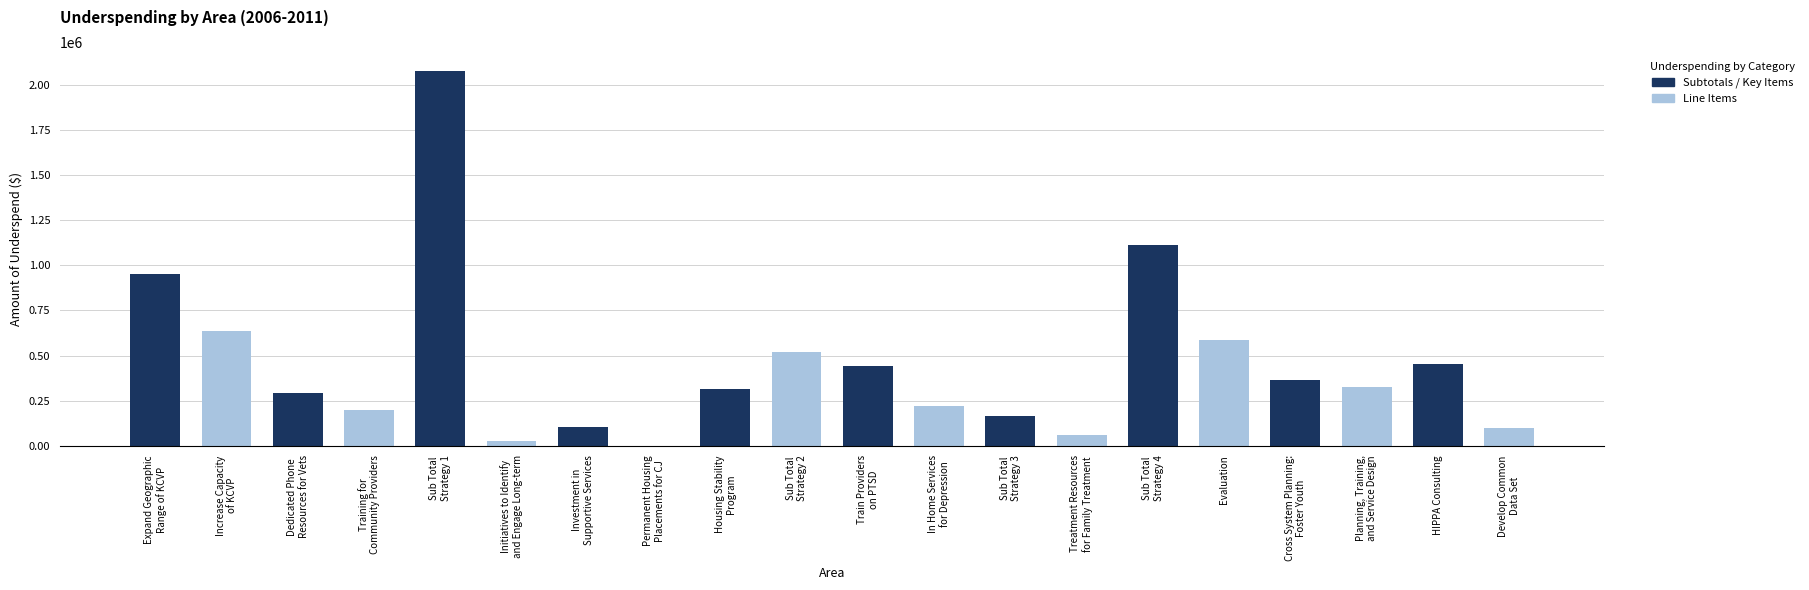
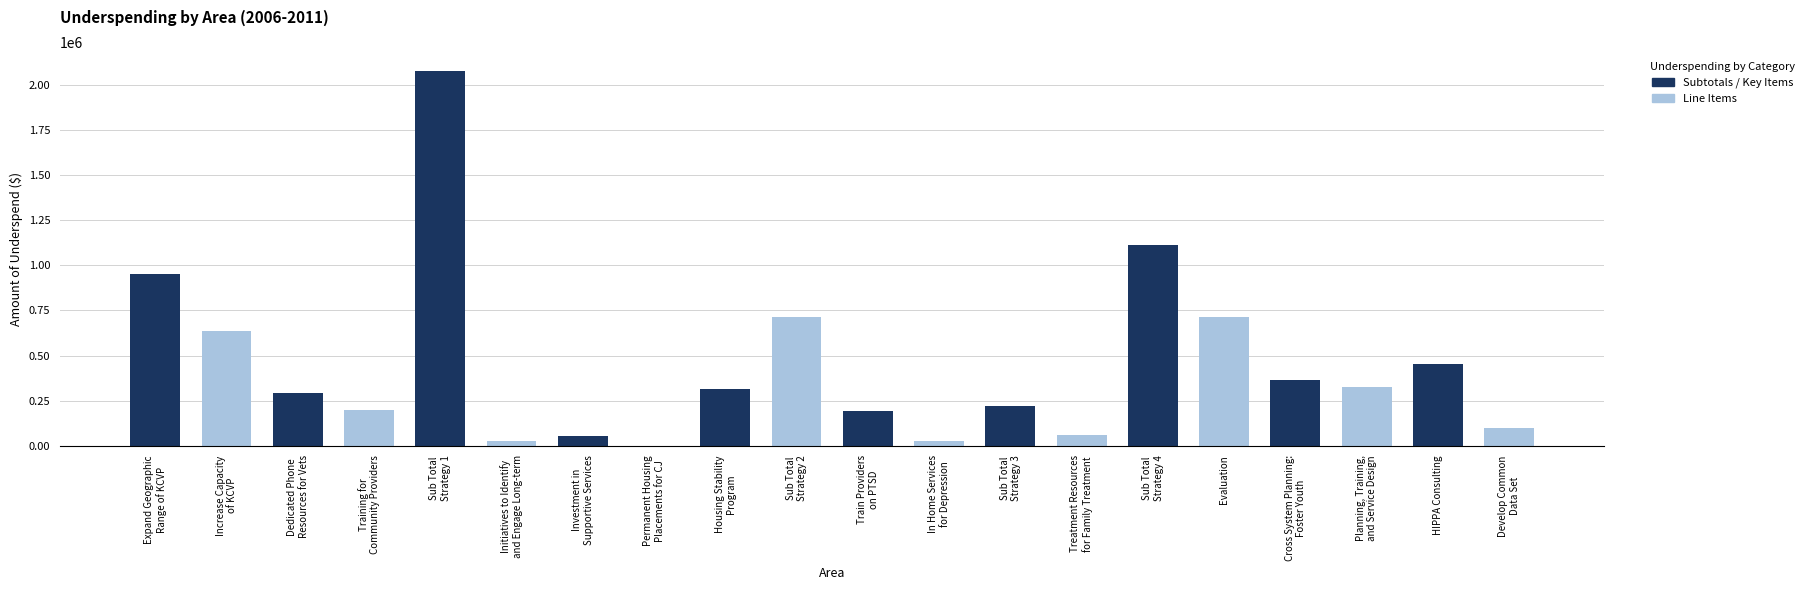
Subtotals / Key Items, Investment in Supportive Services: 100000 -> 50000
Line Items, Sub Total Strategy 2: 520000 -> 710000
Subtotals / Key Items, Train Providers on PTSD: 440000 -> 190000
Line Items, In Home Services for Depression: 220000 -> 30000
Subtotals / Key Items, Sub Total Strategy 3: 160000 -> 220000
Line Items, Evaluation: 590000 -> 720000
